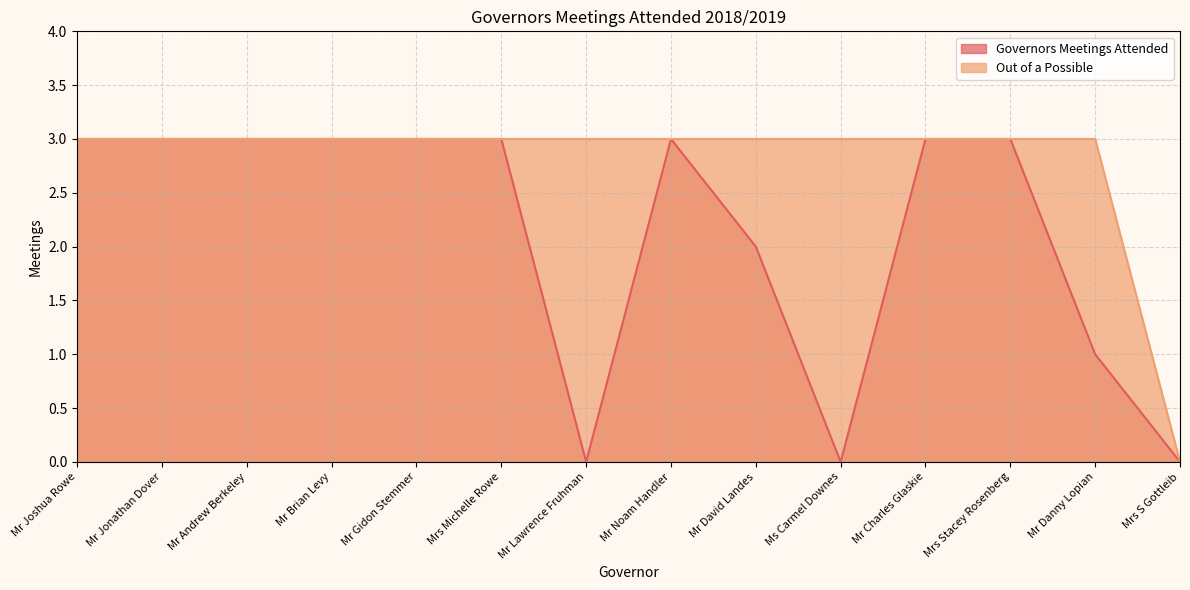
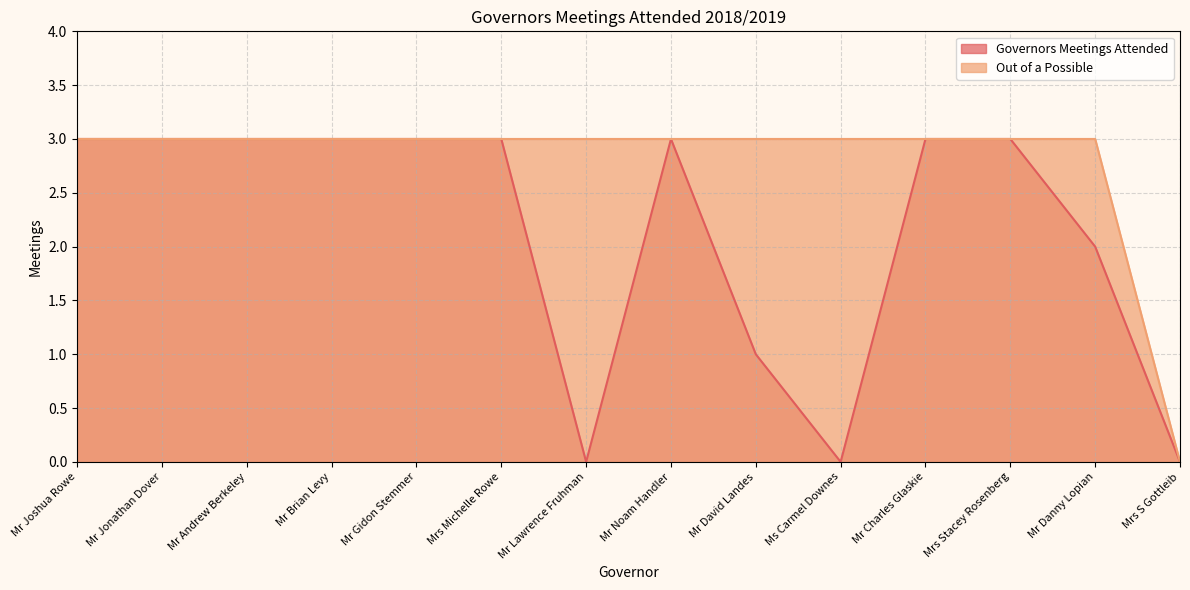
Governors Meetings Attended, Mr David Landes: 2 -> 1
Governors Meetings Attended, Mr Danny Lopian: 1 -> 2
